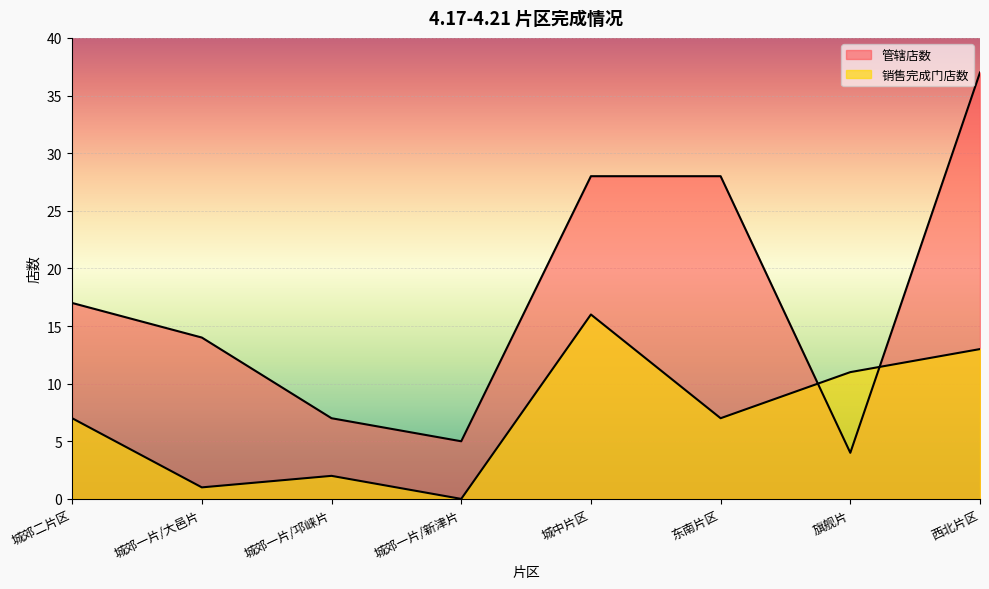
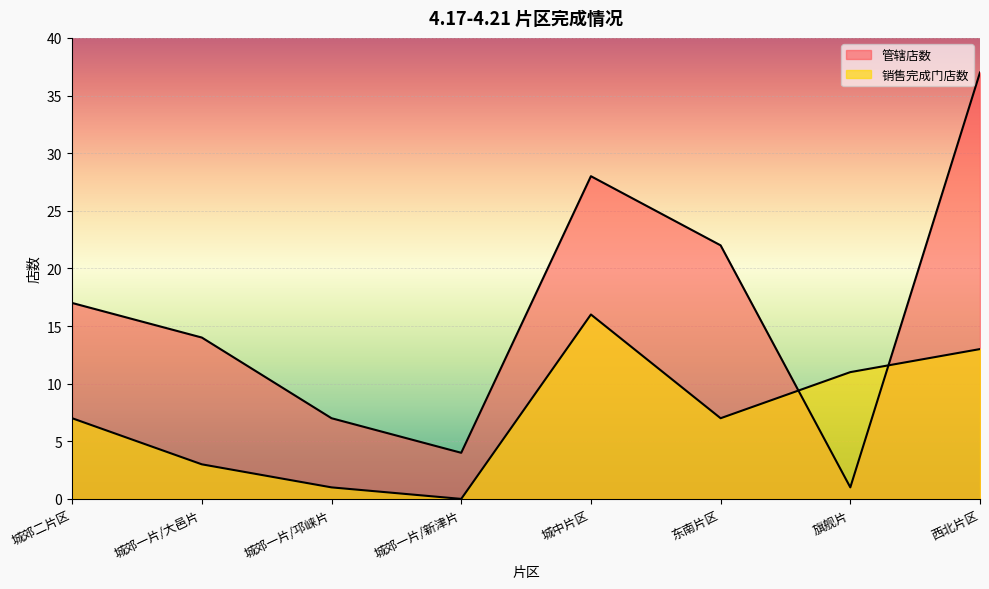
销售完成门店数, 城郊一片/大邑片: 1 -> 3
销售完成门店数, 城郊一片/邛崃片: 2 -> 1
管辖店数, 城郊一片/新津片: 5 -> 4
管辖店数, 东南片区: 28 -> 22
管辖店数, 旗舰片: 4 -> 1
